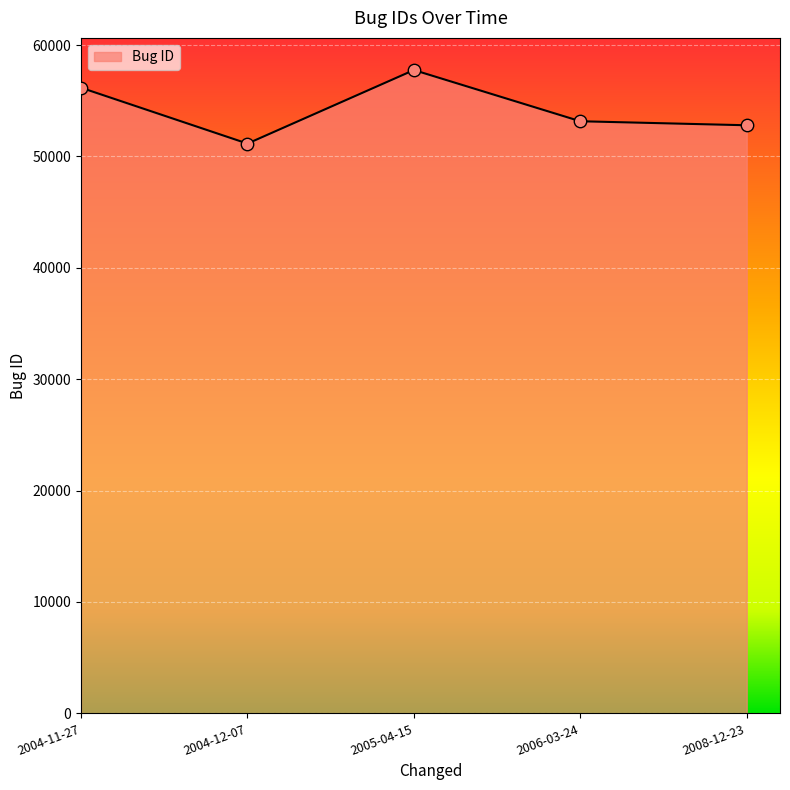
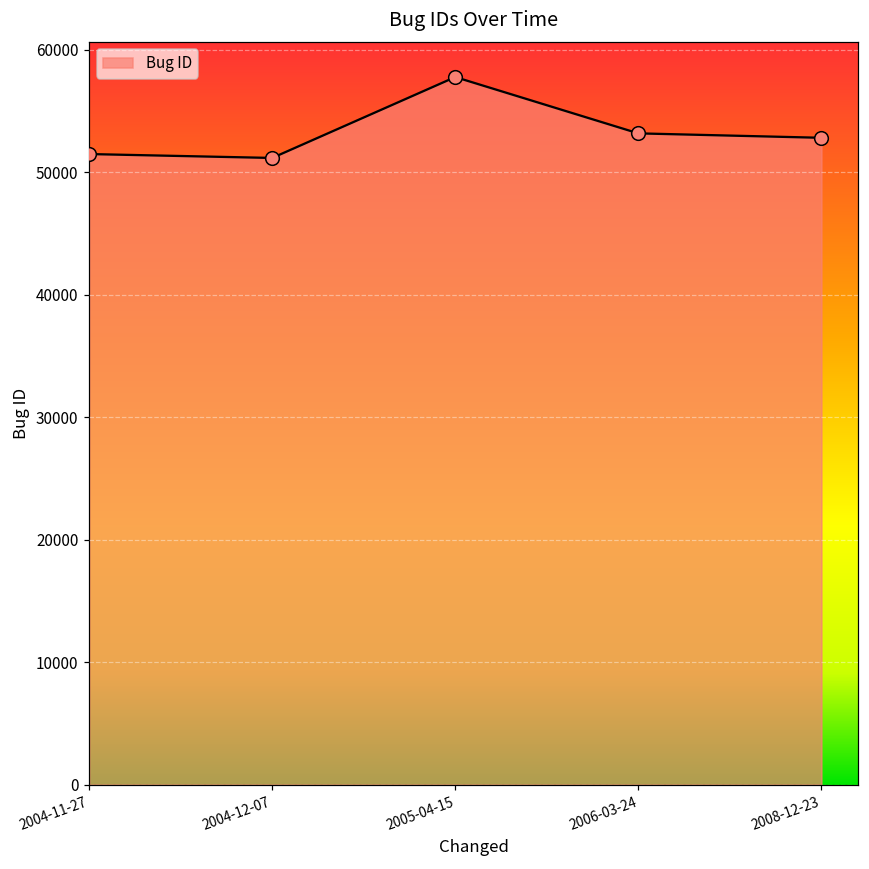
2004-11-27: 56200 -> 51500
